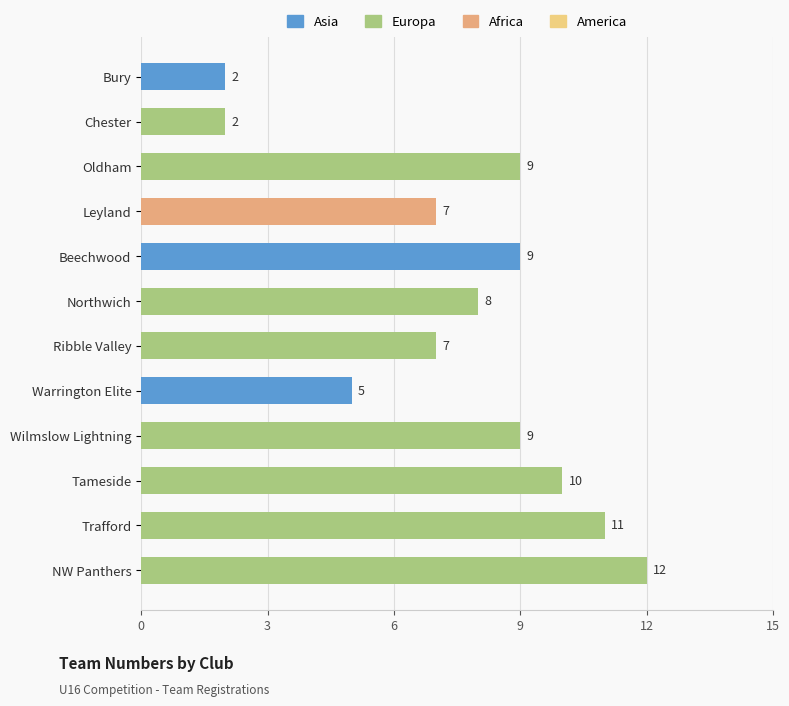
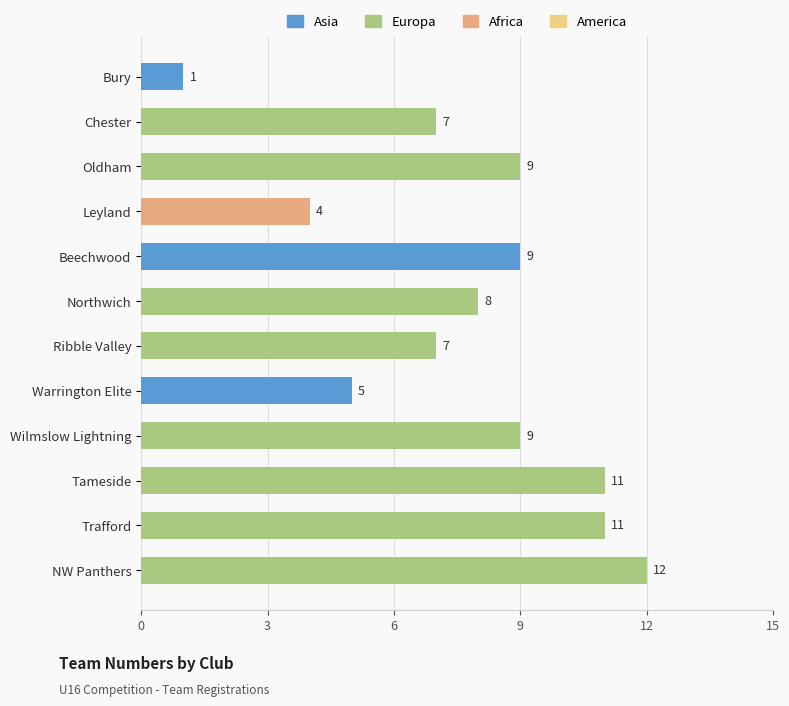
Bury: 2 -> 1
Chester: 2 -> 7
Leyland: 7 -> 4
Tameside: 10 -> 11
